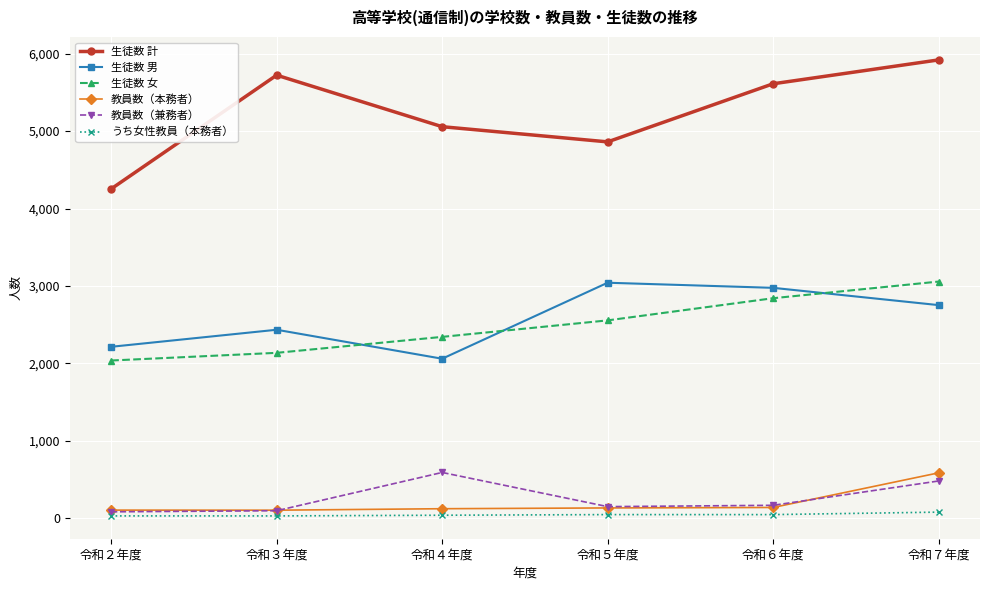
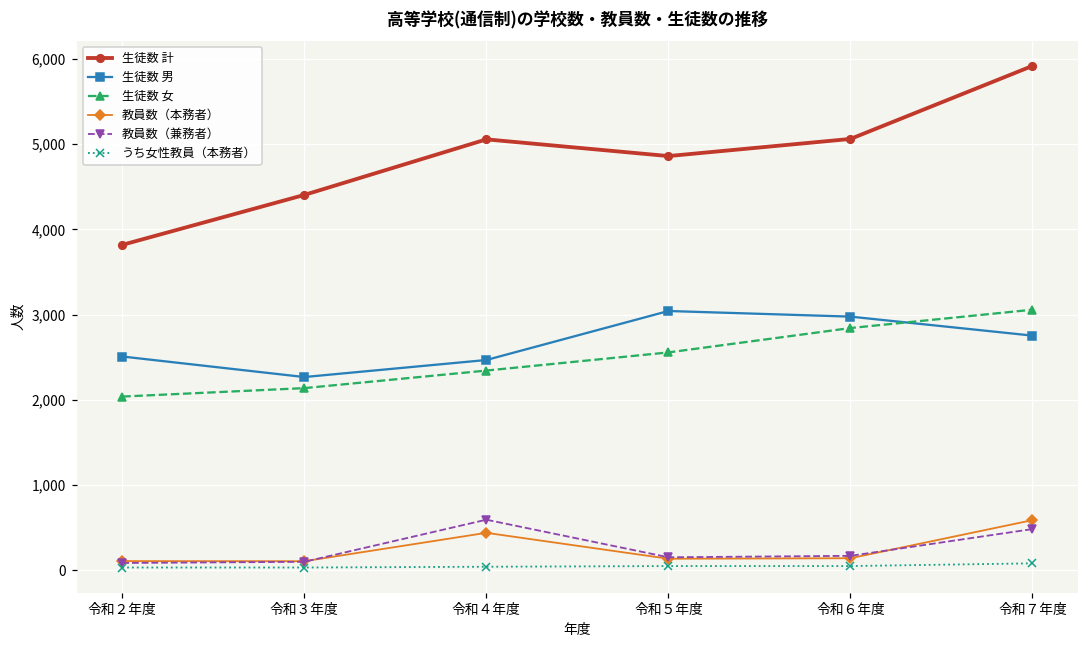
生徒数 計, 令和２年度: 4,300 -> 3,800
生徒数 男, 令和２年度: 2,200 -> 2,500
生徒数 計, 令和３年度: 5,700 -> 4,400
生徒数 男, 令和３年度: 2,400 -> 2,300
生徒数 男, 令和４年度: 2,100 -> 2,500
教員数（本務者）, 令和４年度: 100 -> 400
生徒数 計, 令和６年度: 5,600 -> 5,100
